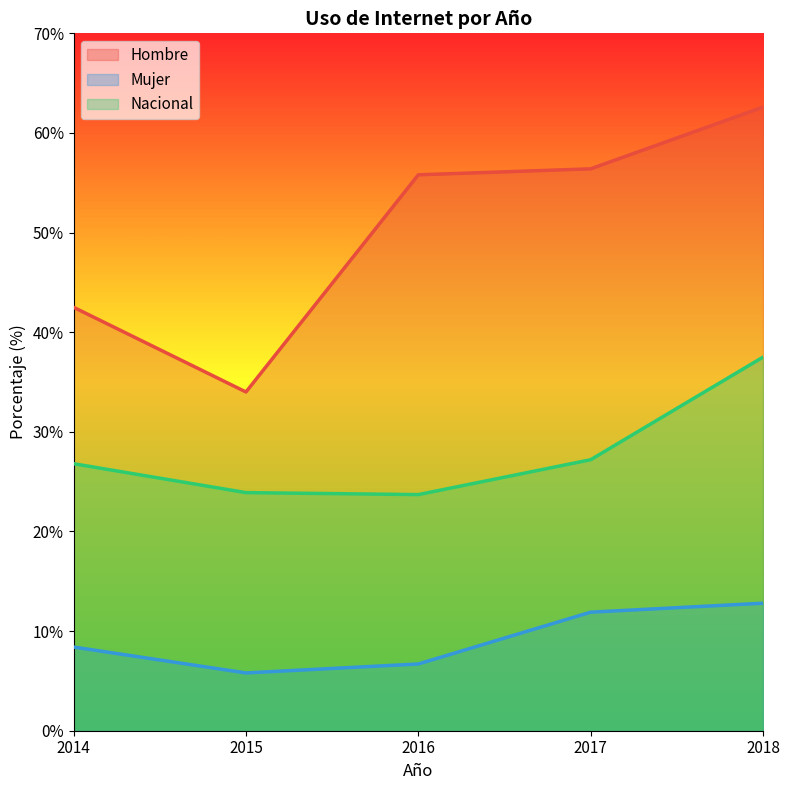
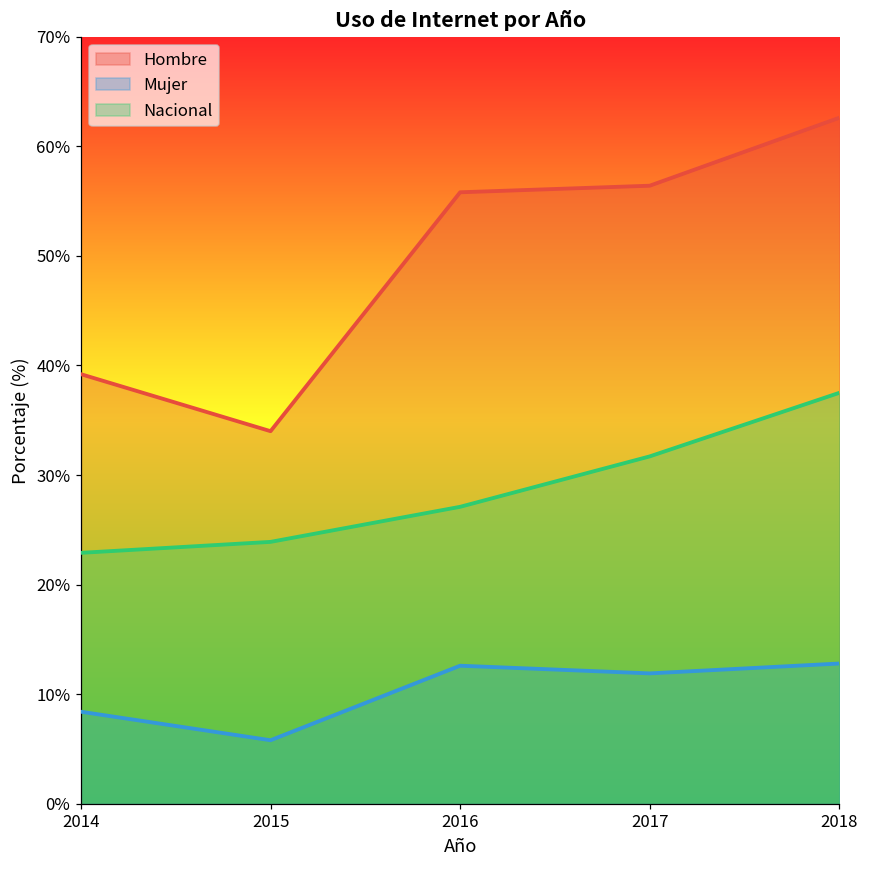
Hombre, 2014: 43% -> 39%
Nacional, 2014: 27% -> 23%
Mujer, 2016: 7% -> 13%
Nacional, 2016: 24% -> 27%
Nacional, 2017: 27% -> 32%
